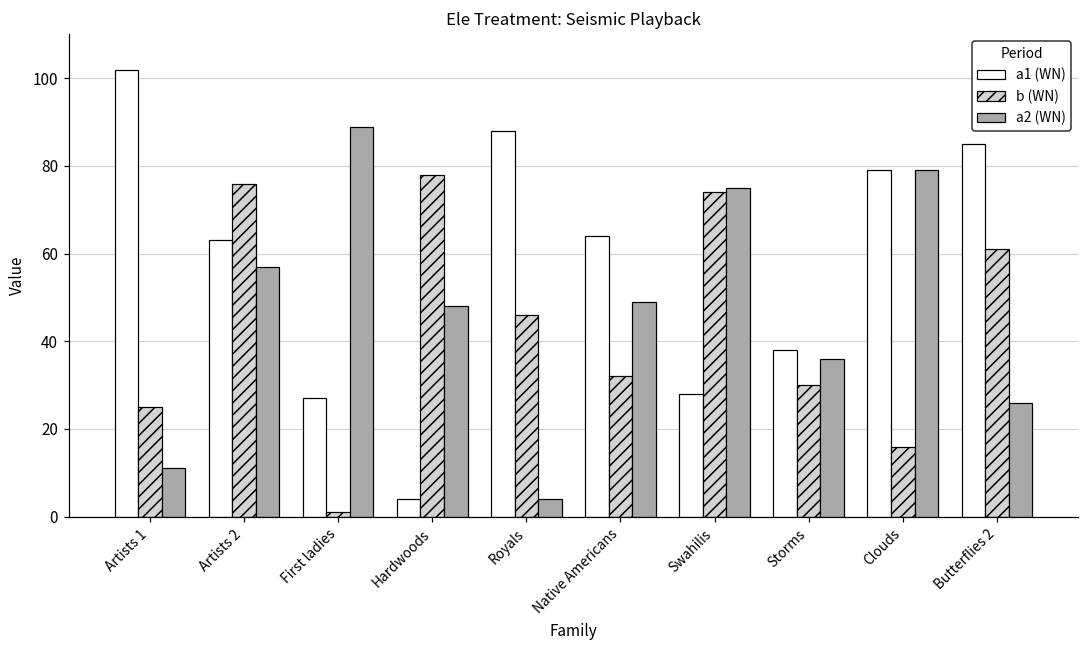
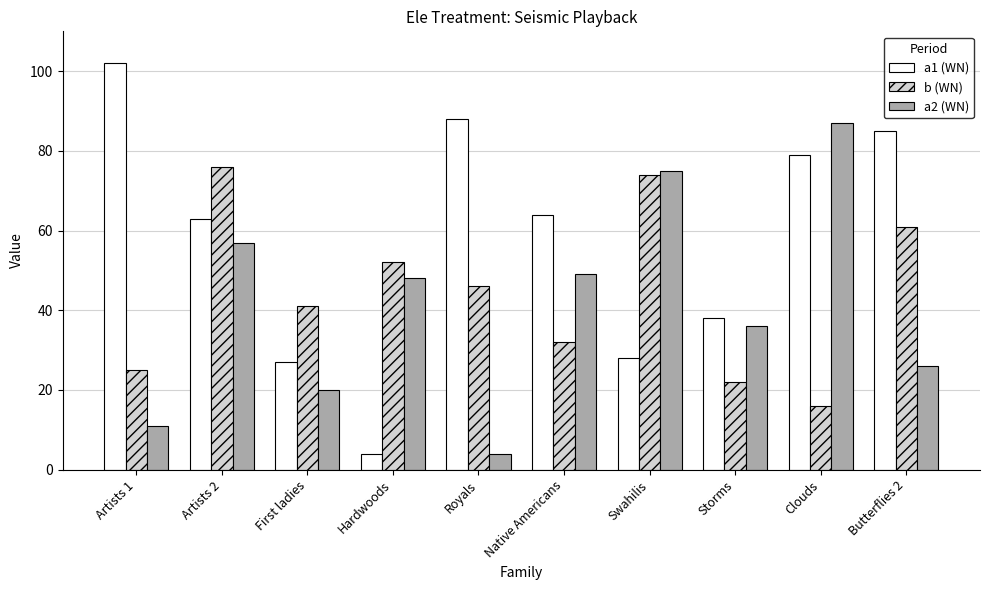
b (WN), First ladies: 1 -> 41
a2 (WN), First ladies: 89 -> 20
b (WN), Hardwoods: 78 -> 52
b (WN), Storms: 30 -> 22
a2 (WN), Clouds: 79 -> 87
